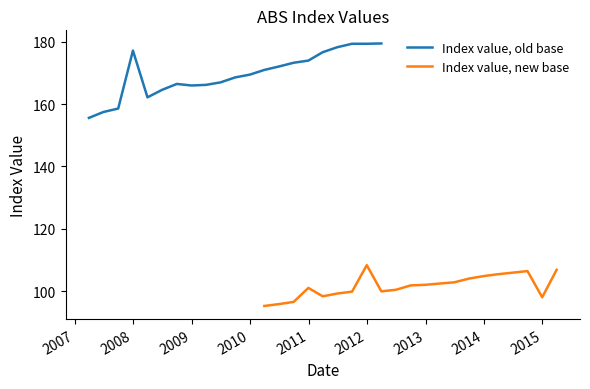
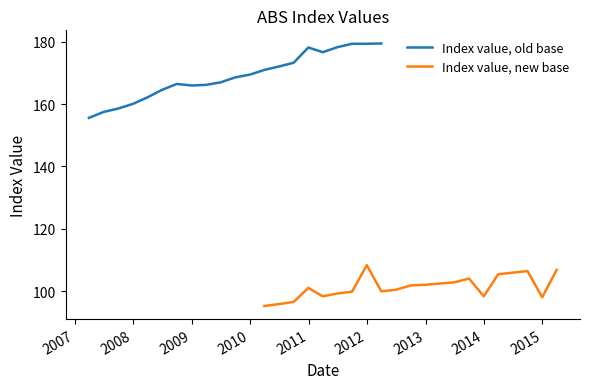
Index value, old base, 2008: 177 -> 160
Index value, old base, 2011: 174 -> 178
Index value, new base, 2014: 105 -> 98
